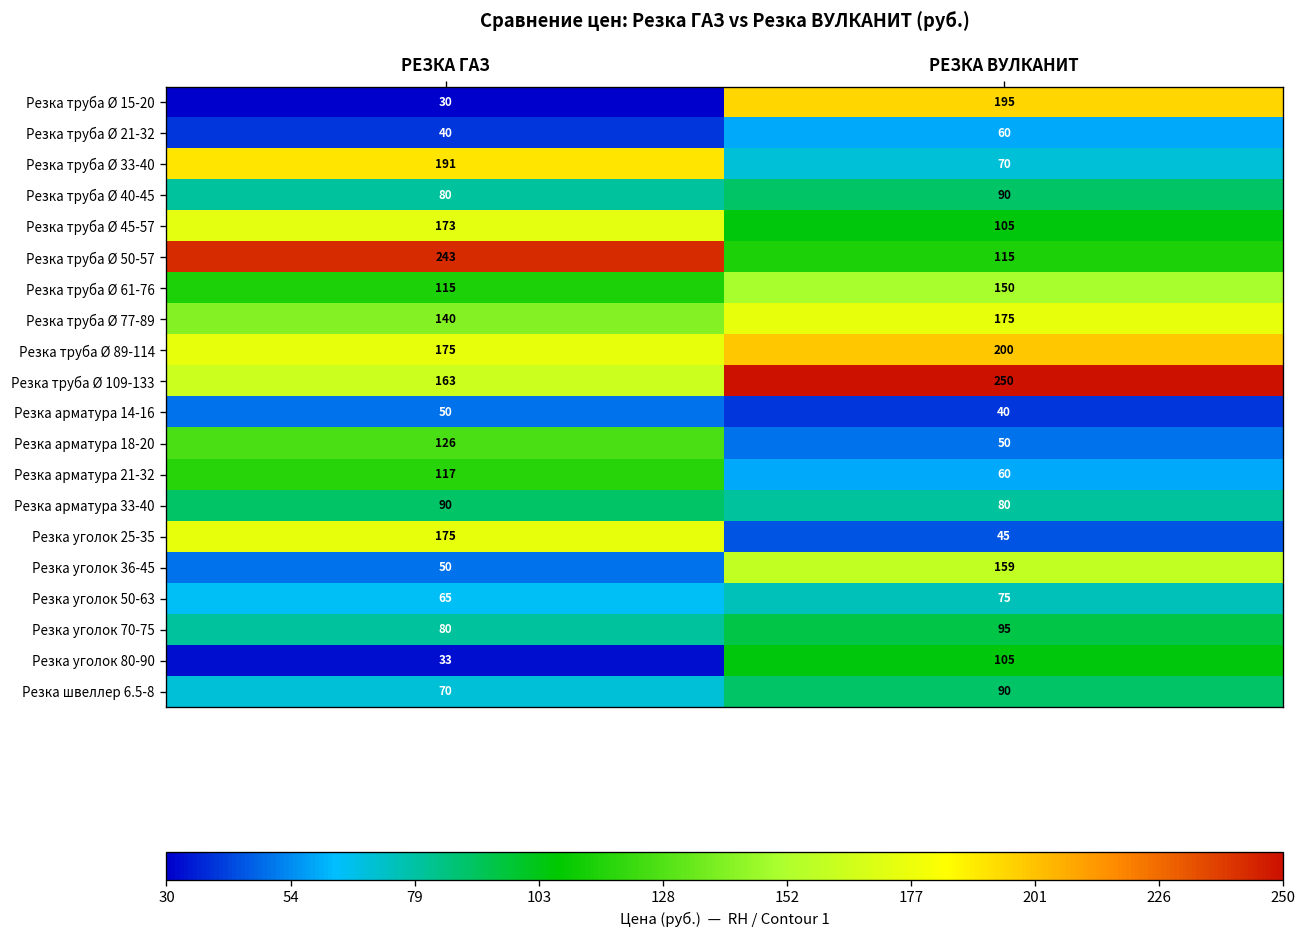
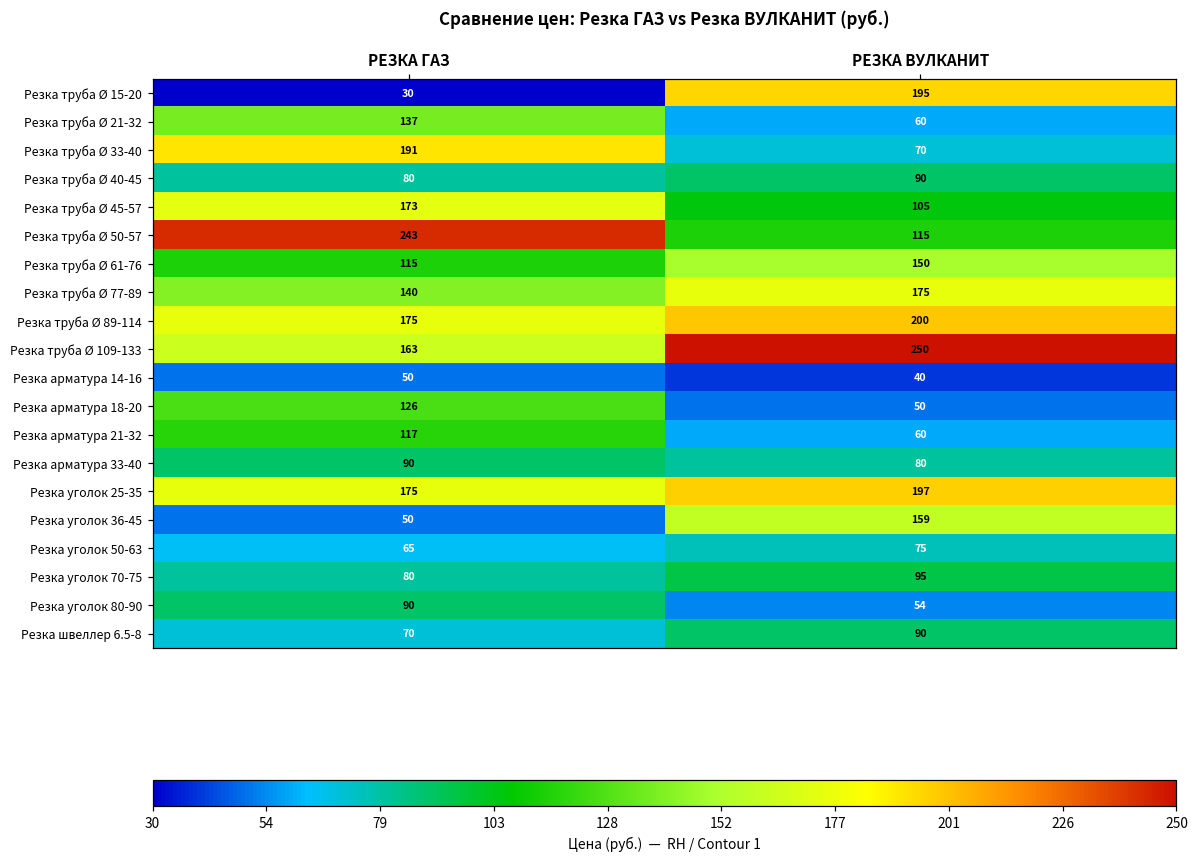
Резка труба Ø 21-32, РЕЗКА ГАЗ: 40 -> 137
Резка уголок 25-35, РЕЗКА ВУЛКАНИТ: 45 -> 197
Резка уголок 80-90, РЕЗКА ГАЗ: 33 -> 90
Резка уголок 80-90, РЕЗКА ВУЛКАНИТ: 105 -> 54
